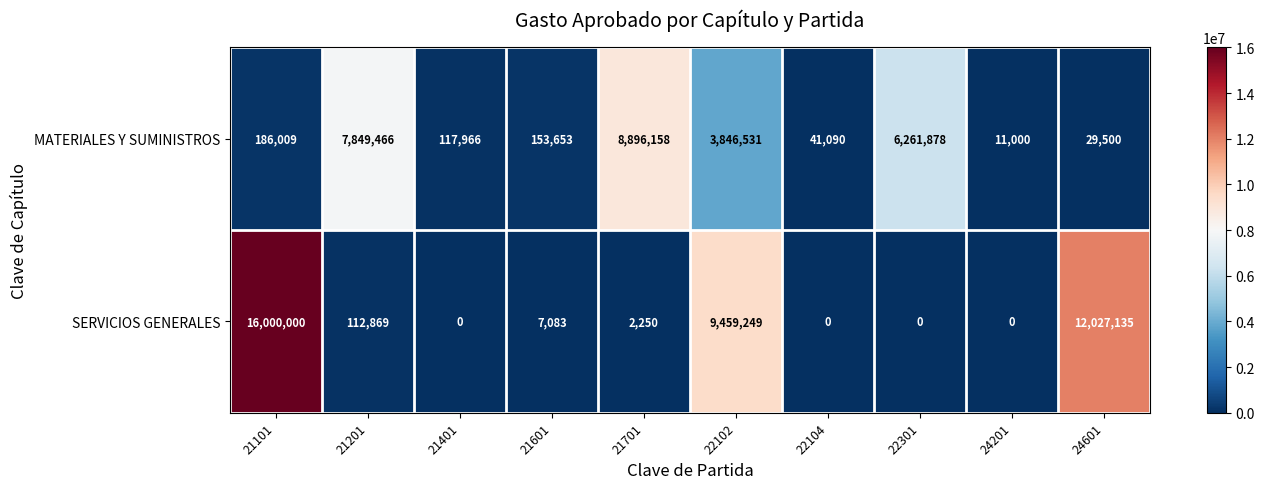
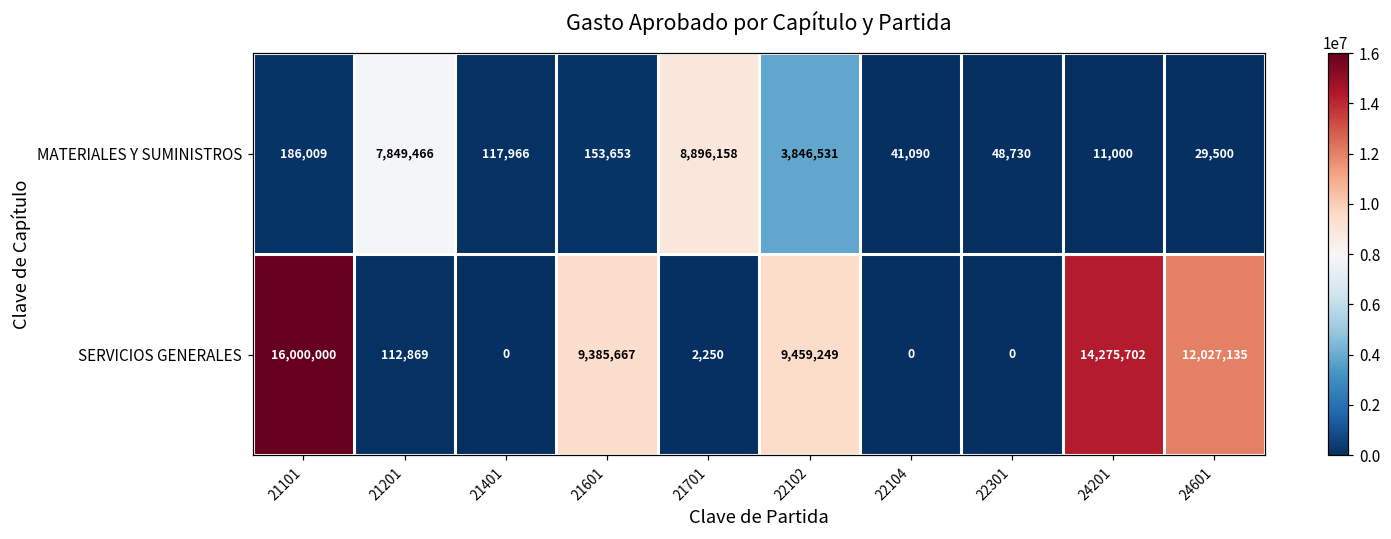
MATERIALES Y SUMINISTROS, 22301: 6,261,878 -> 48,730
SERVICIOS GENERALES, 21601: 7,083 -> 9,385,667
SERVICIOS GENERALES, 24201: 0 -> 14,275,702
